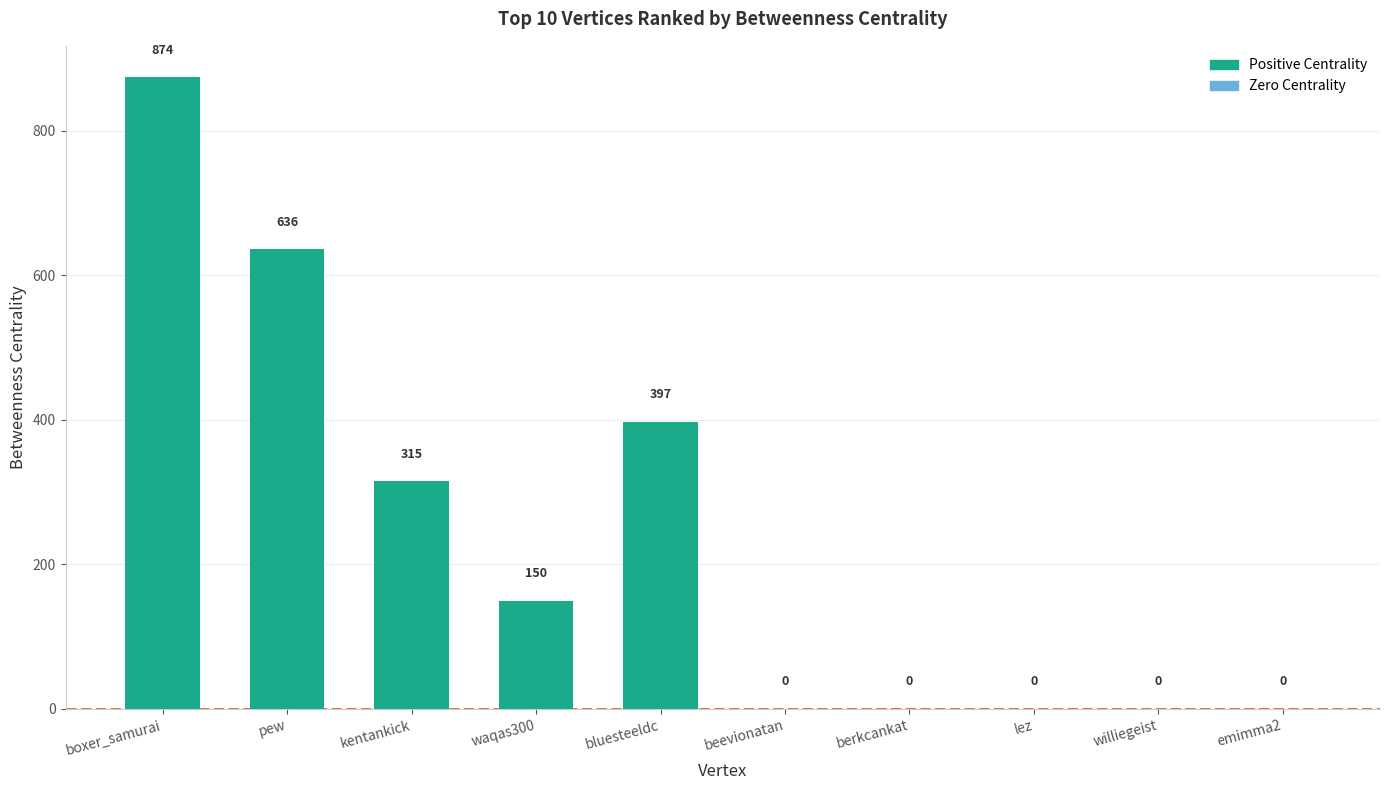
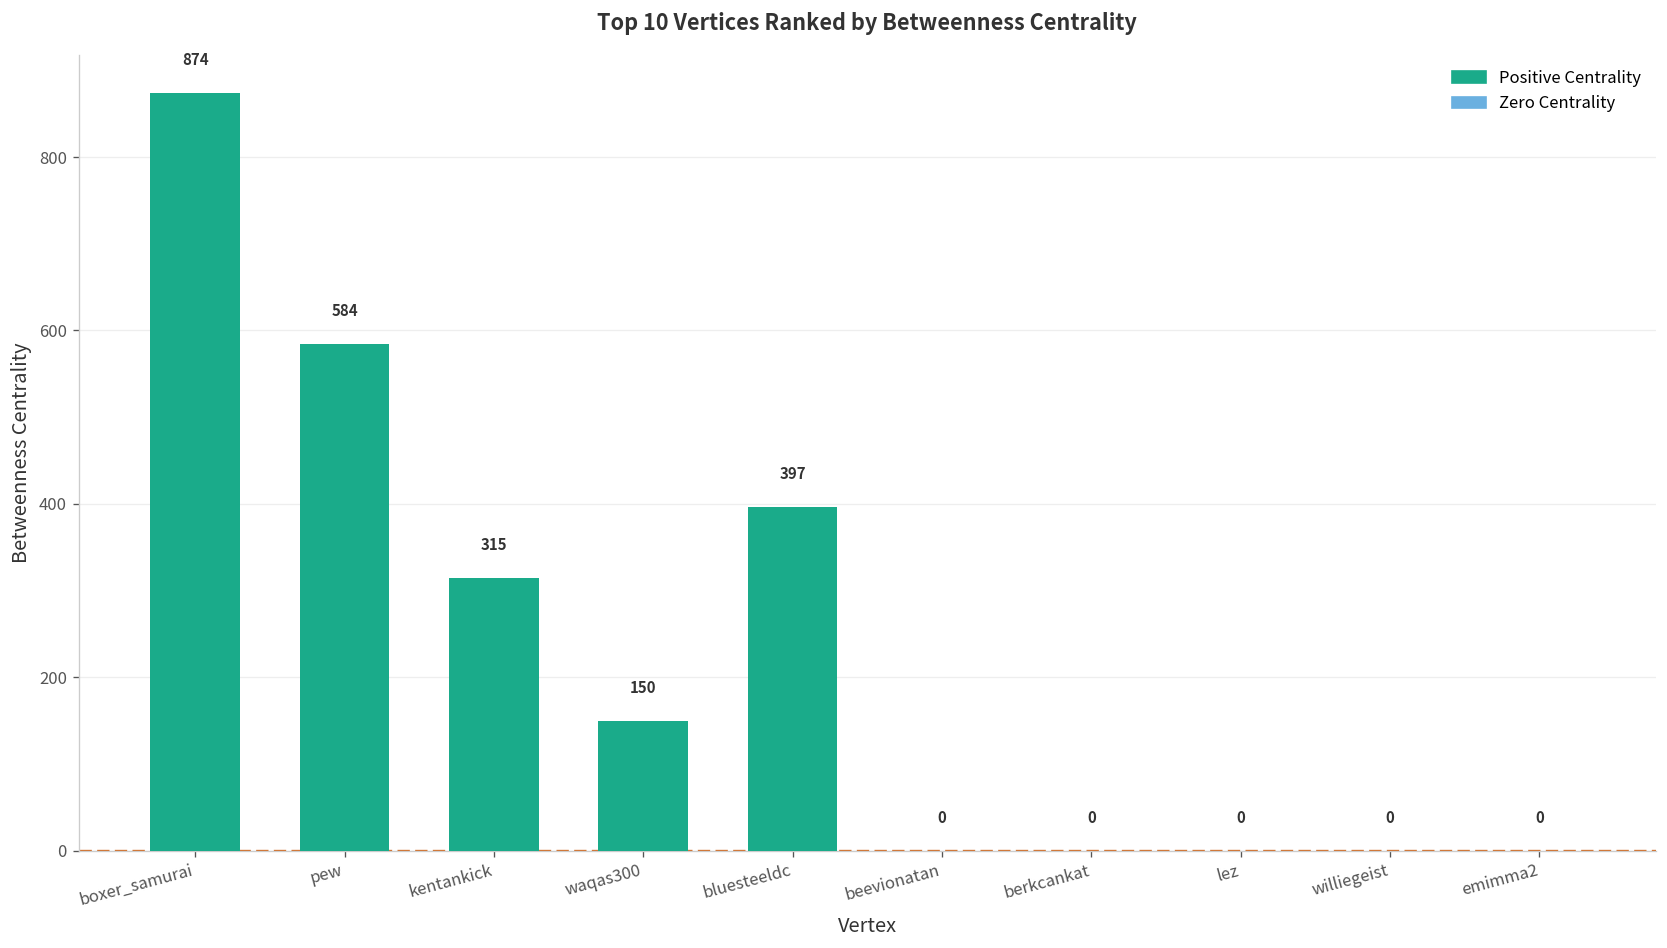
pew: 636 -> 584
